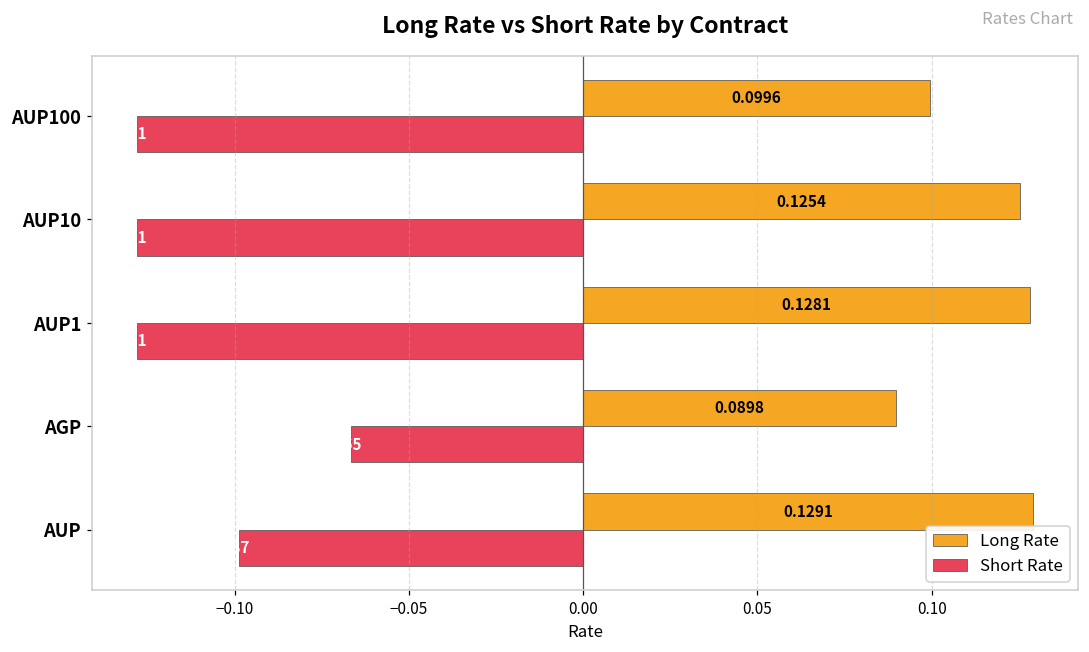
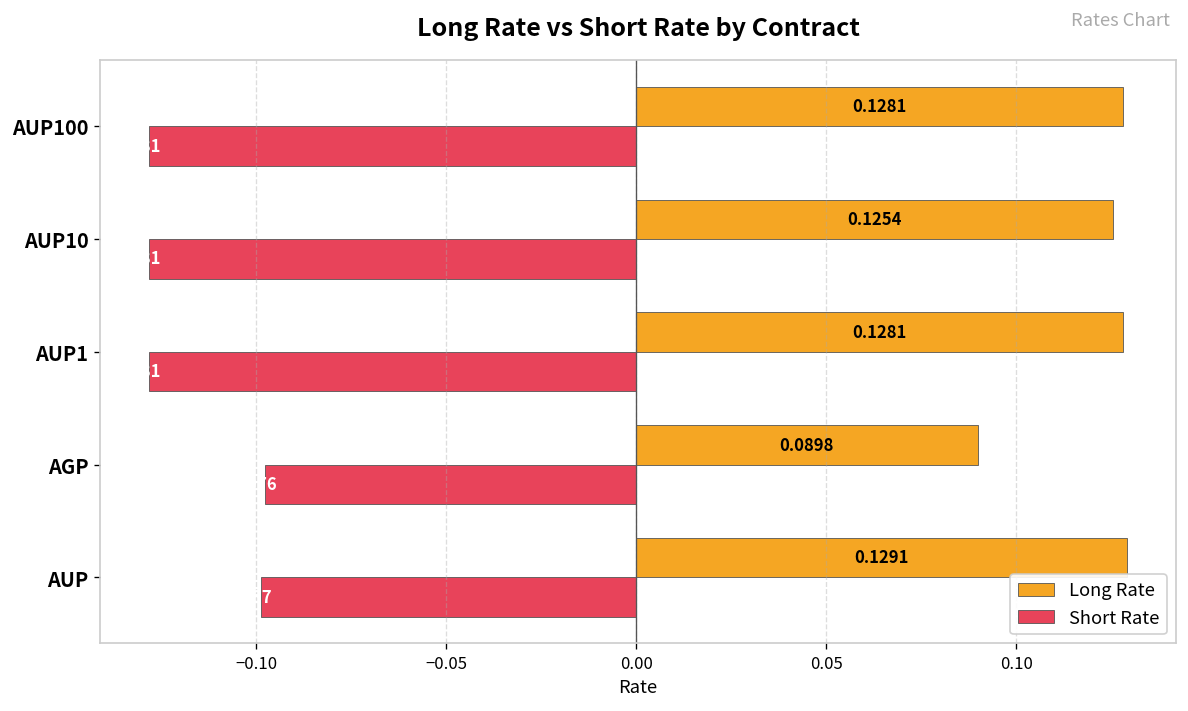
Long Rate, AUP100: 0.0996 -> 0.1281
Short Rate, AGP: -0.067 -> -0.098
